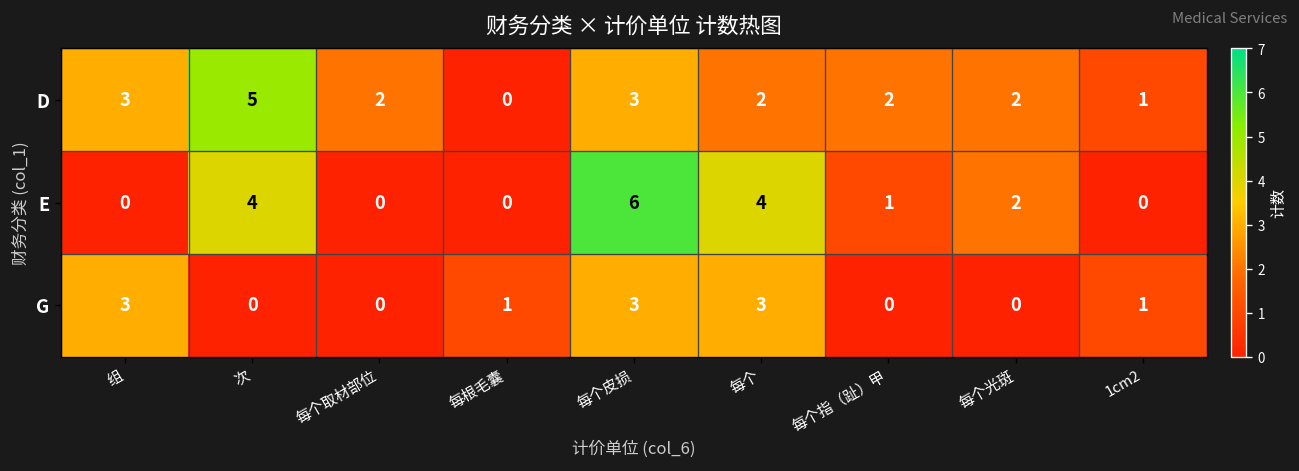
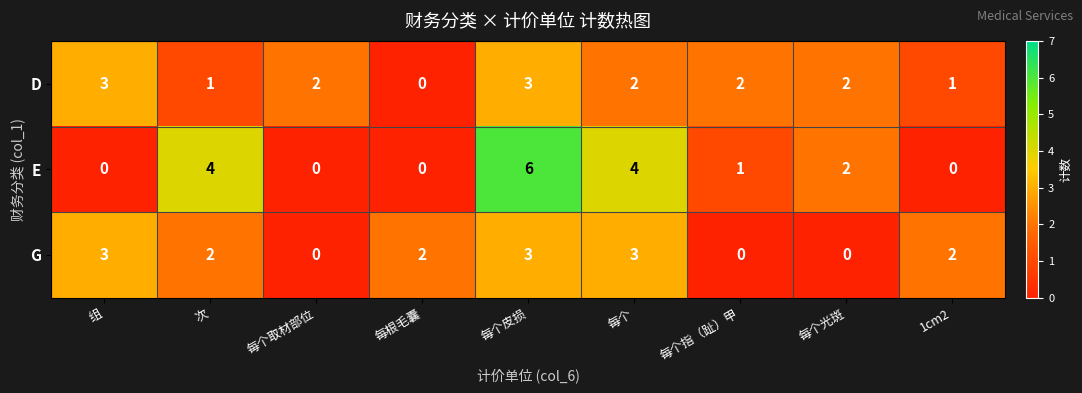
D, 次: 5 -> 1
G, 次: 0 -> 2
G, 每根毛囊: 1 -> 2
G, 1cm2: 1 -> 2
